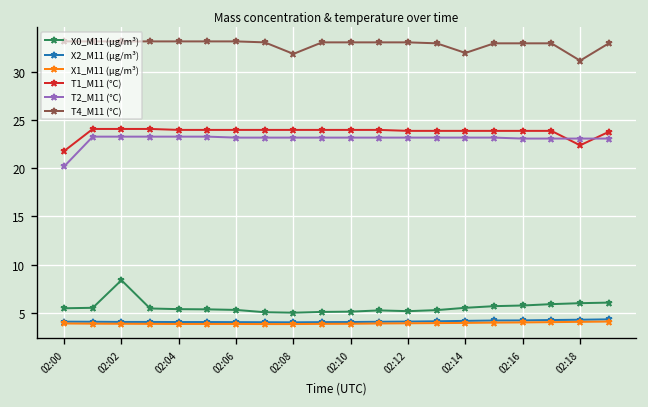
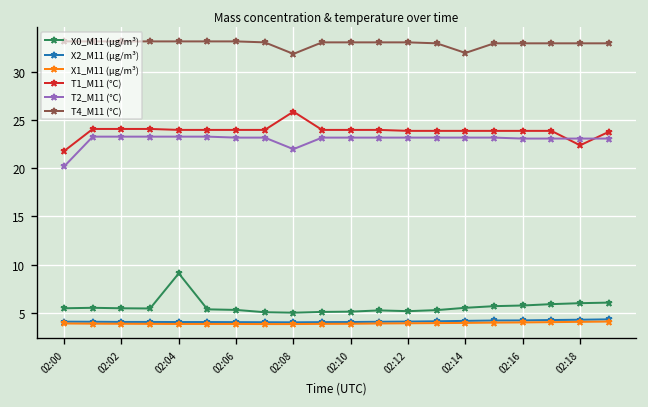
X0_M11 (μg/m³), 02:02: 8 -> 5
X0_M11 (μg/m³), 02:04: 5 -> 9
T1_M11 (°C), 02:08: 24 -> 26
T2_M11 (°C), 02:08: 23 -> 22
T4_M11 (°C), 02:18: 31 -> 33
